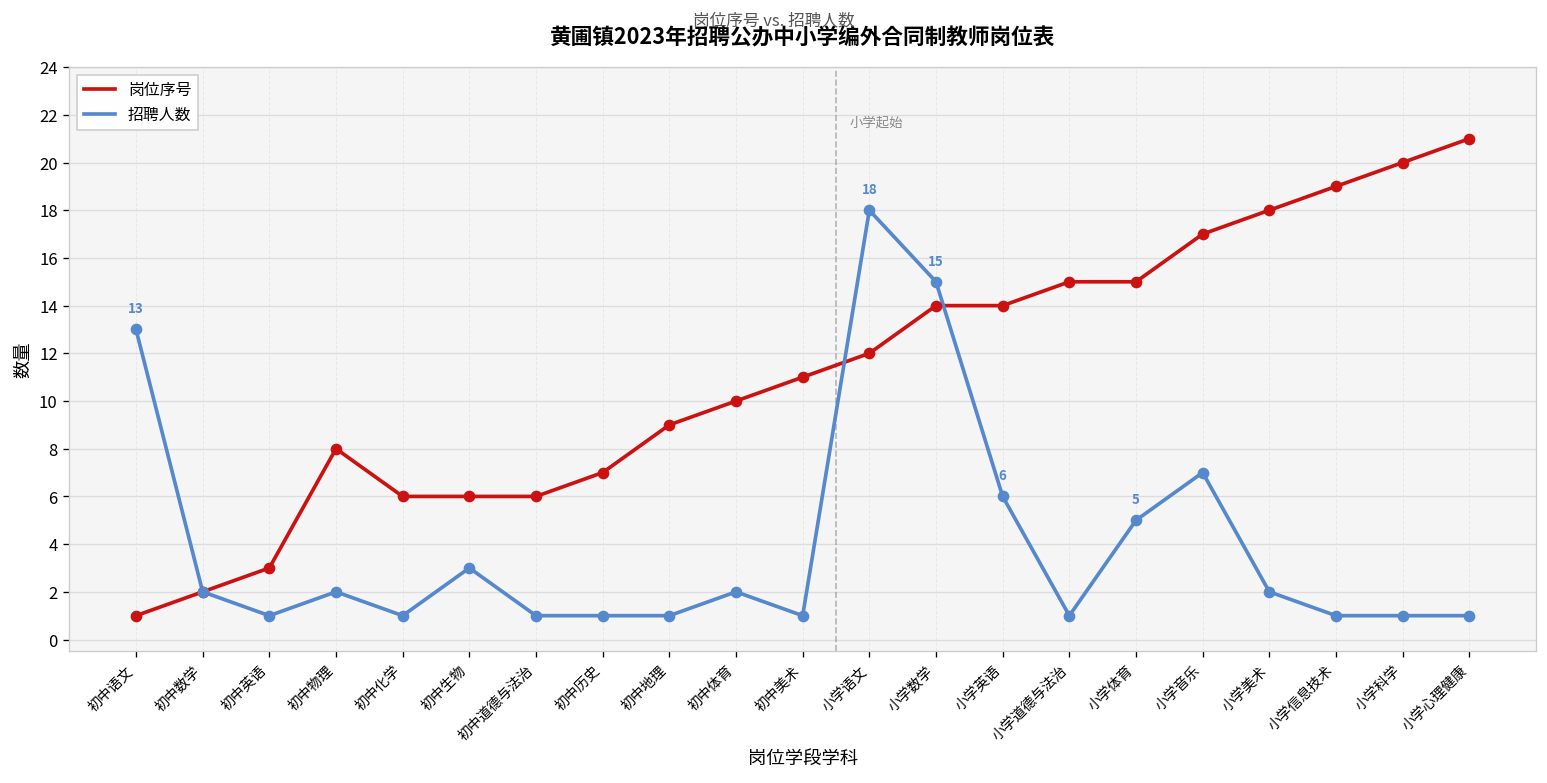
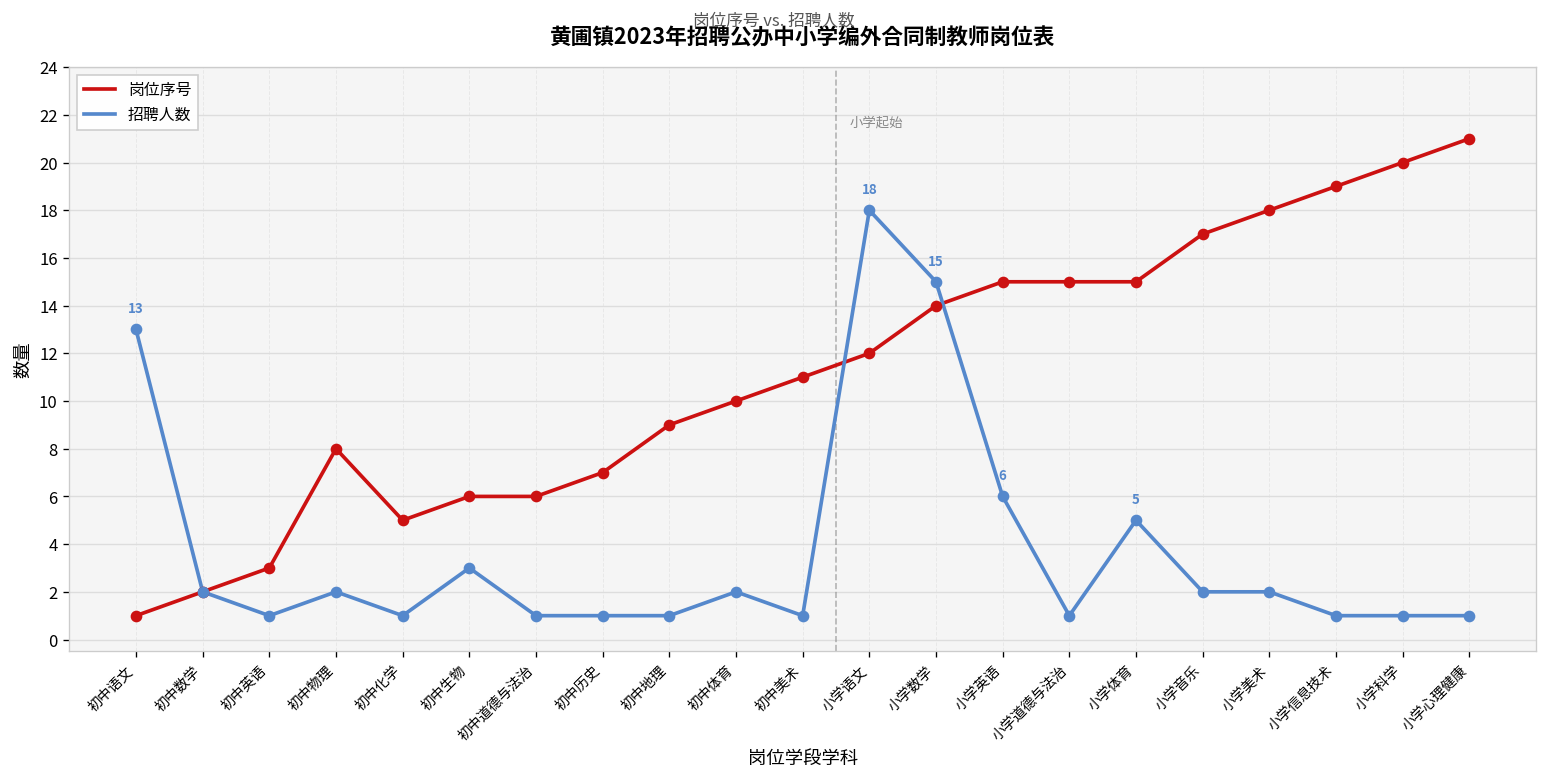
岗位序号, 初中化学: 6 -> 5
岗位序号, 小学英语: 14 -> 15
招聘人数, 小学音乐: 7 -> 2
